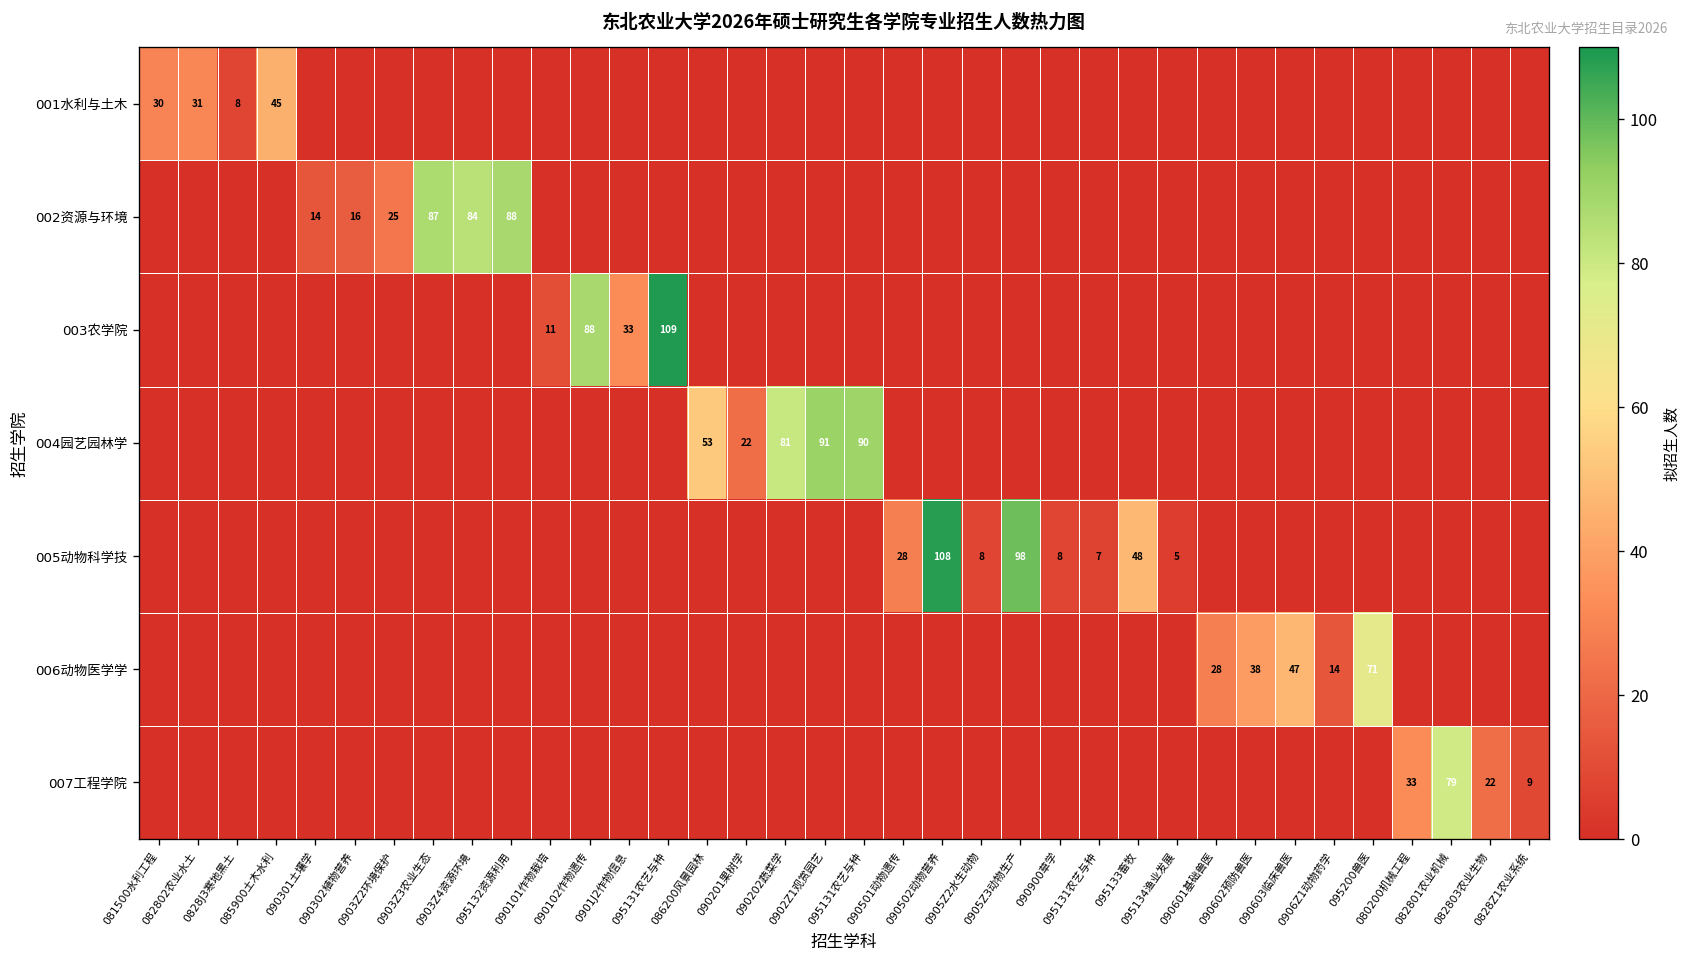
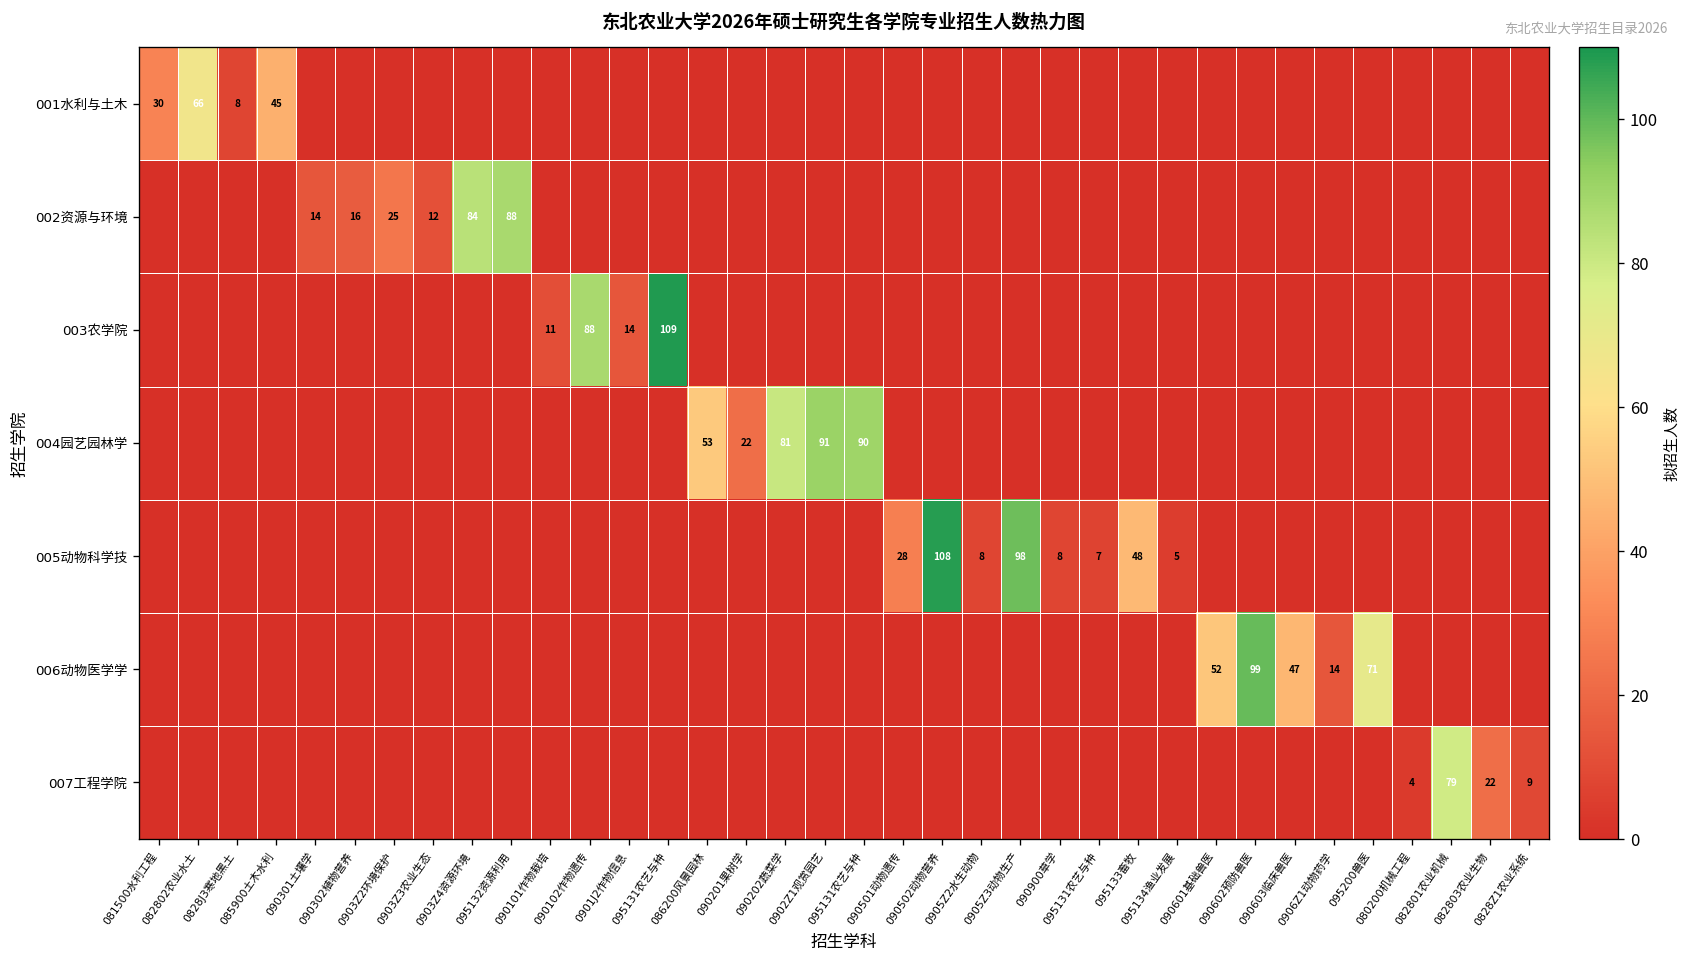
001水利与土木, 082802农业水土: 31 -> 66
002资源与环境, 0903Z3农业生态: 87 -> 12
003农学院, 0901J2作物信息: 33 -> 14
006动物医学学, 090601基础兽医: 28 -> 52
006动物医学学, 090602预防兽医: 38 -> 99
007工程学院, 080200机械工程: 33 -> 4
